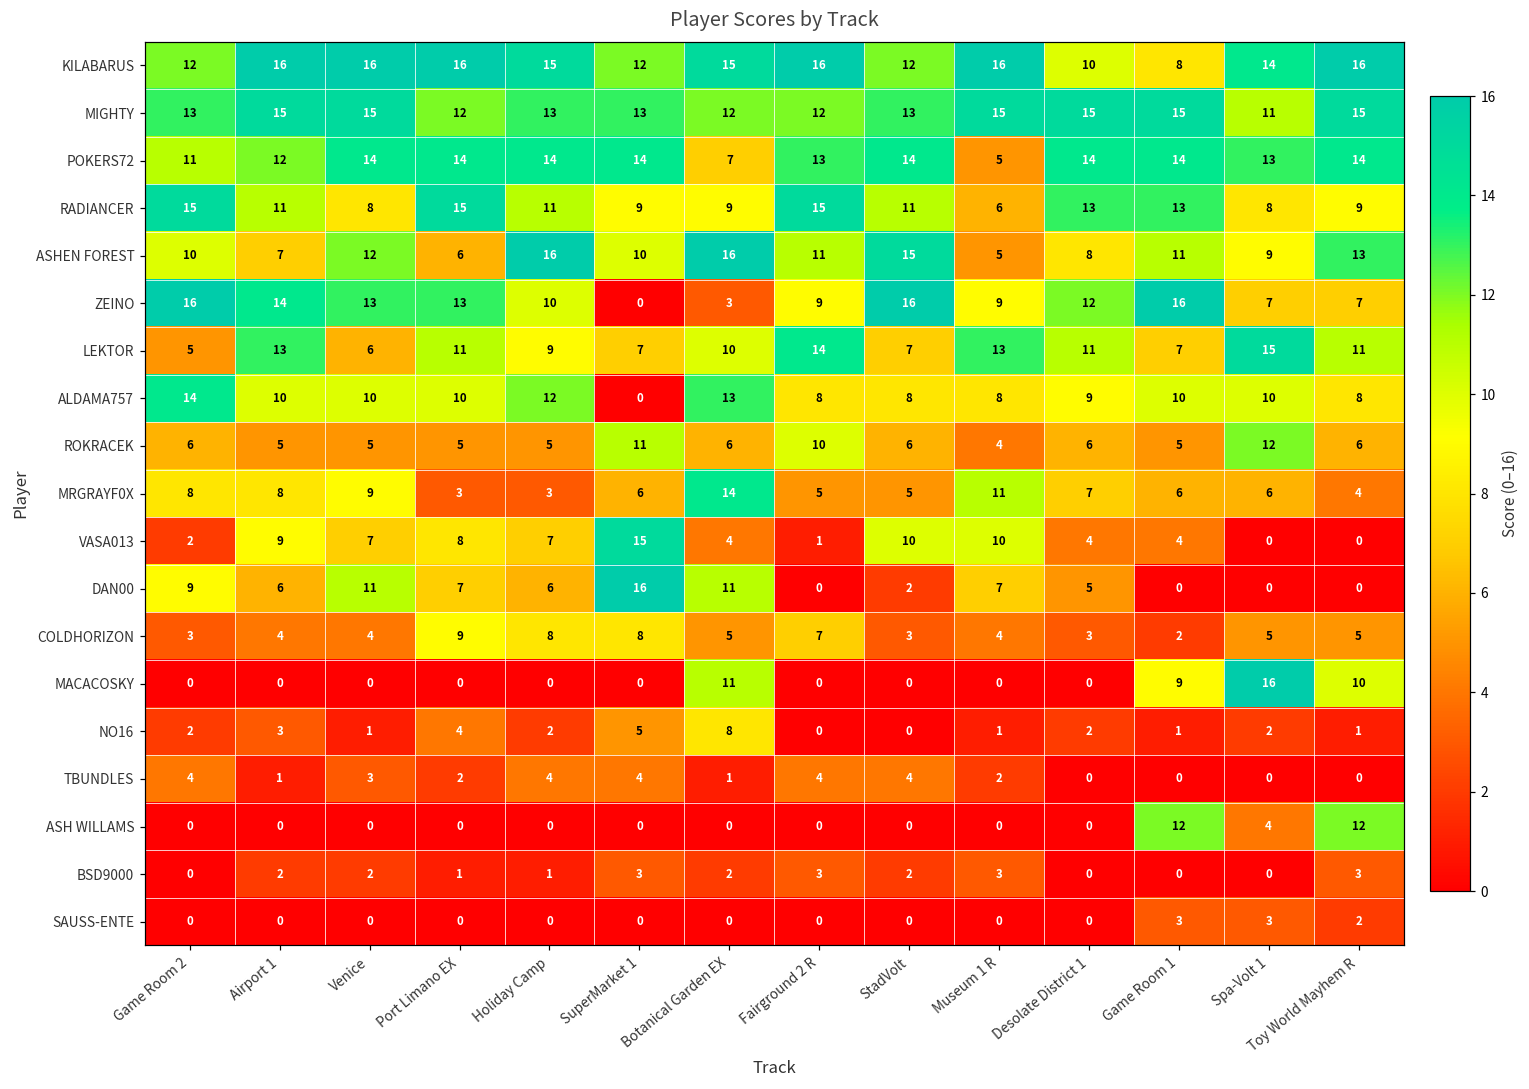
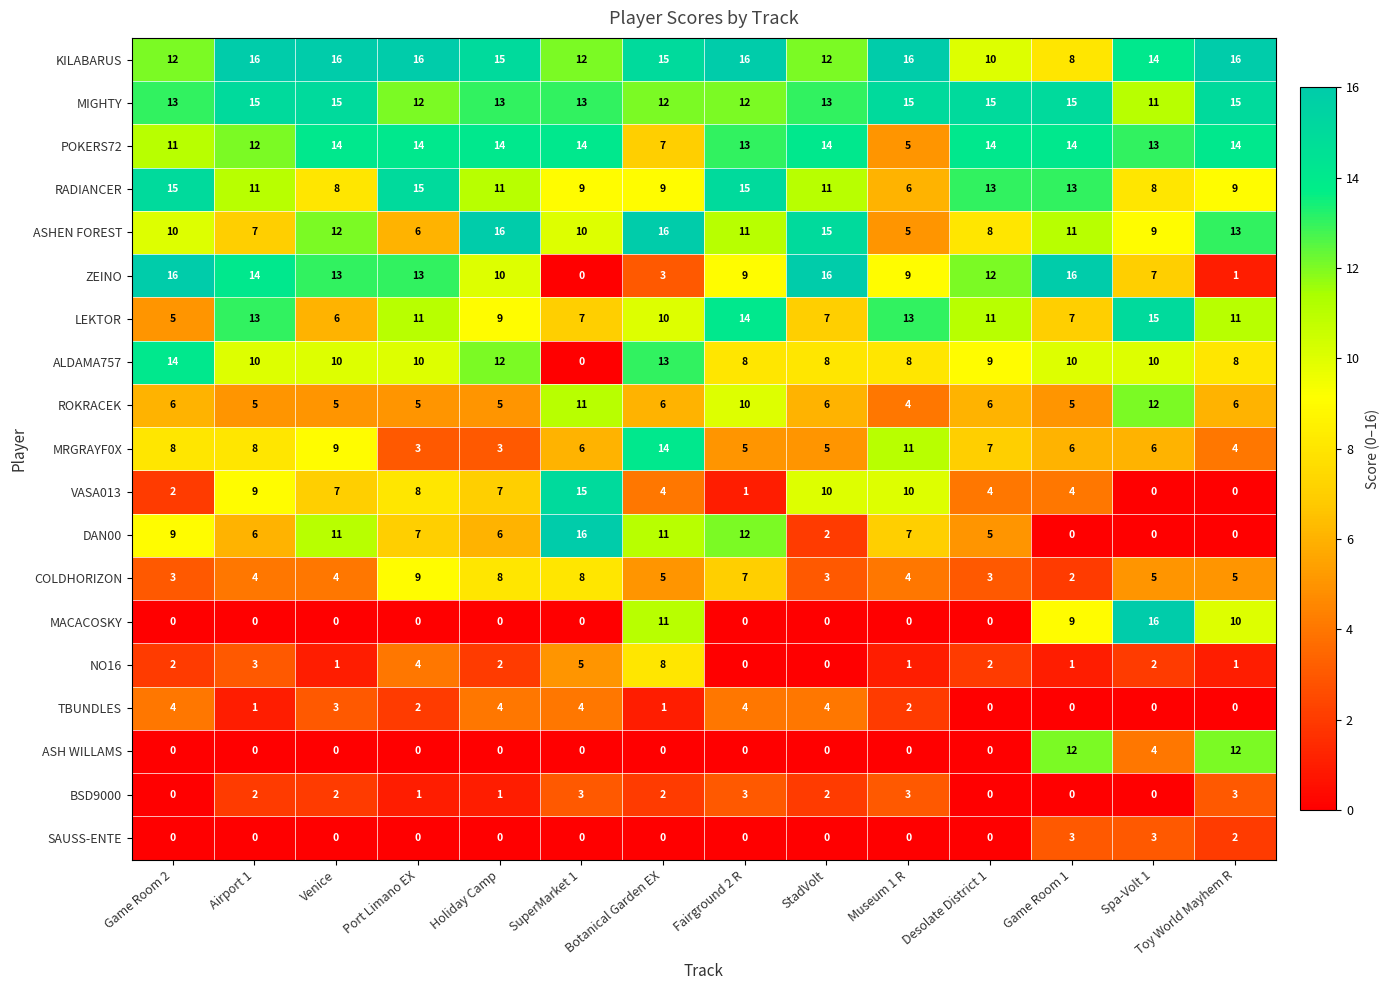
ZEINO, Toy World Mayhem R: 7 -> 1
DAN00, Fairground 2 R: 0 -> 12
